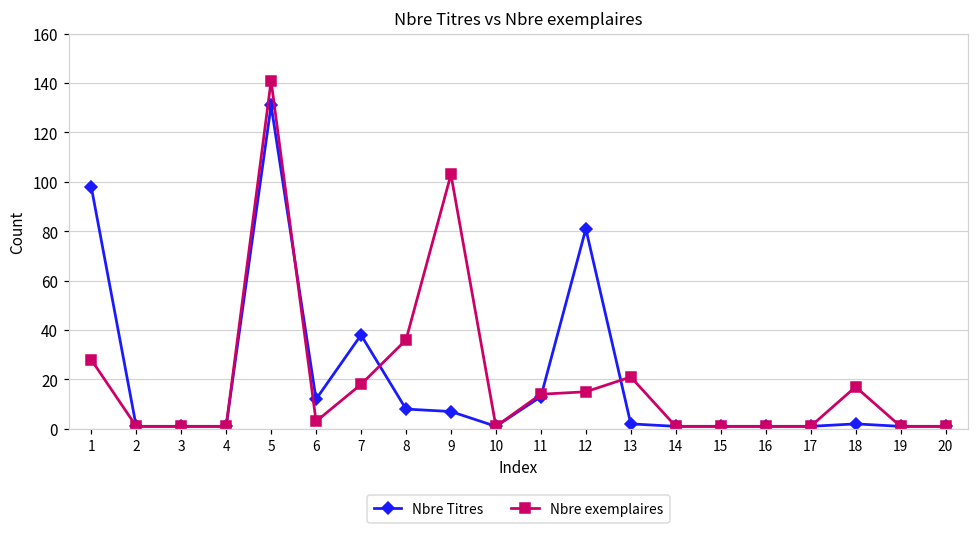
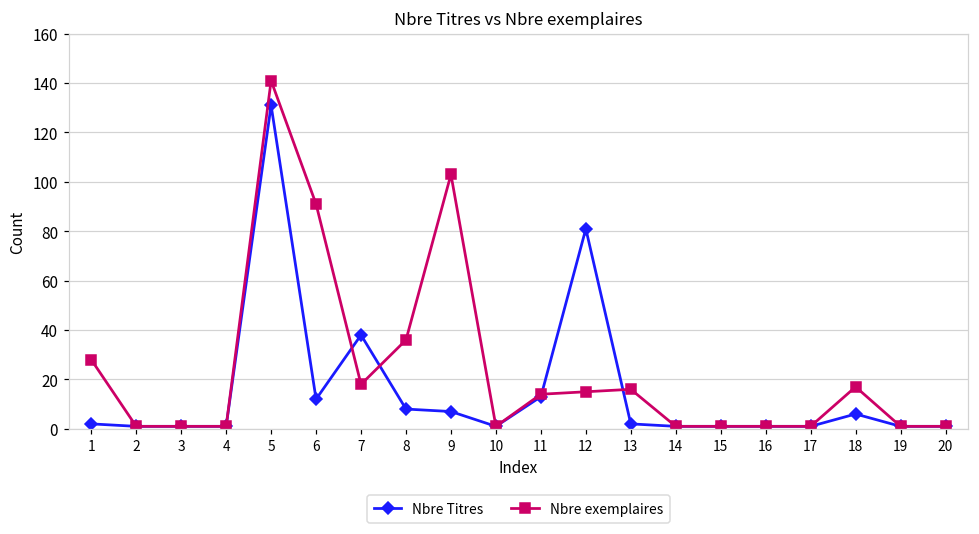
Nbre Titres, 1: 98 -> 2
Nbre exemplaires, 6: 3 -> 91
Nbre exemplaires, 13: 21 -> 16
Nbre Titres, 18: 2 -> 6
